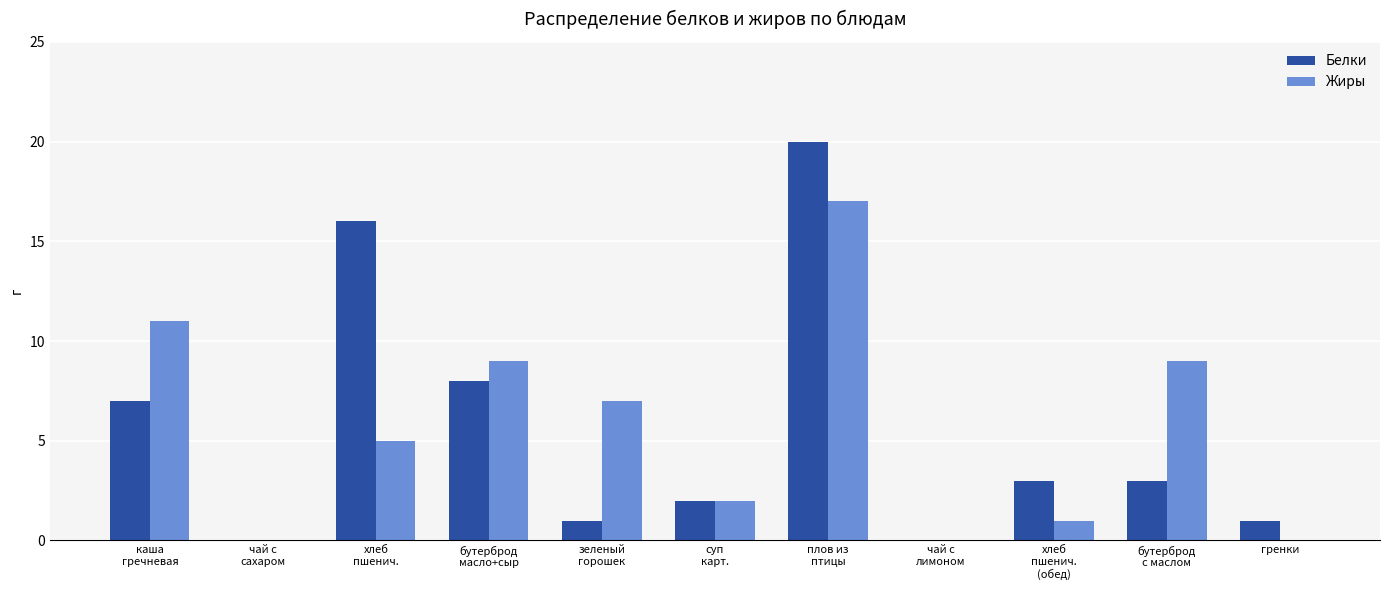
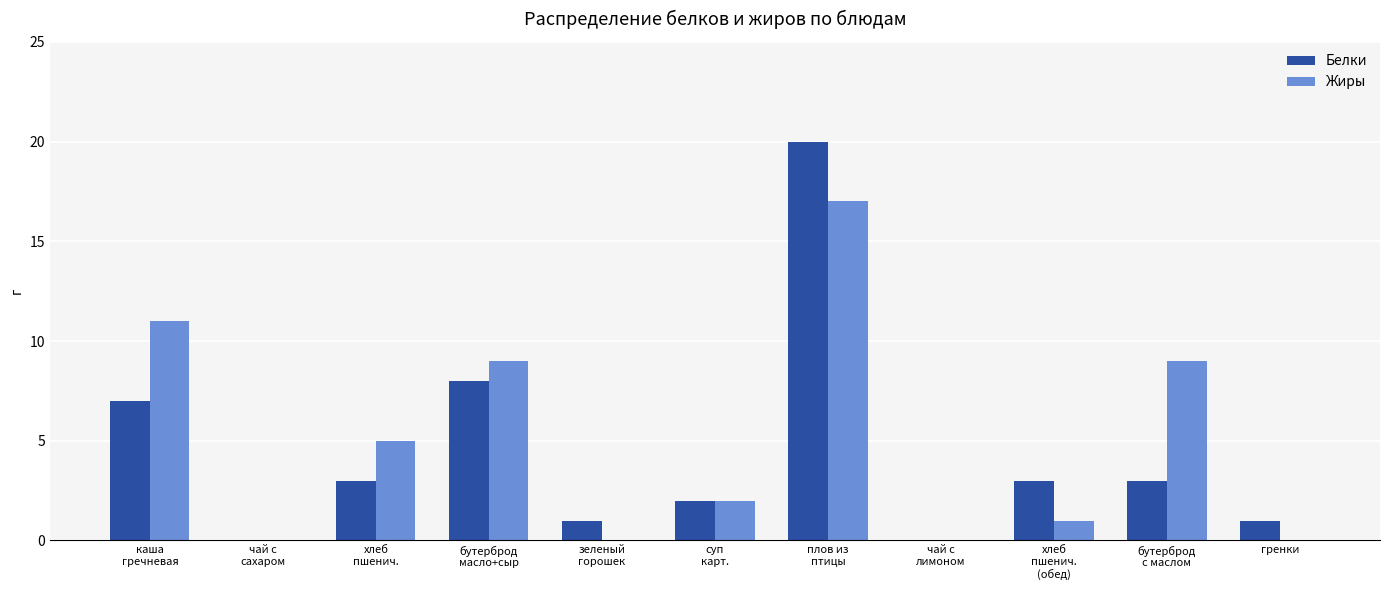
Белки, хлеб пшенич.: 16 -> 3
Жиры, зеленый горошек: 7 -> 0
